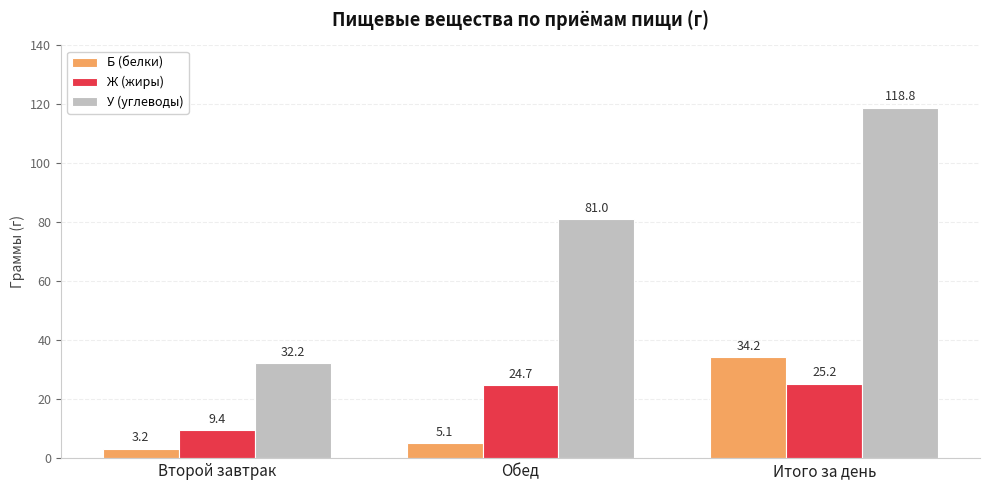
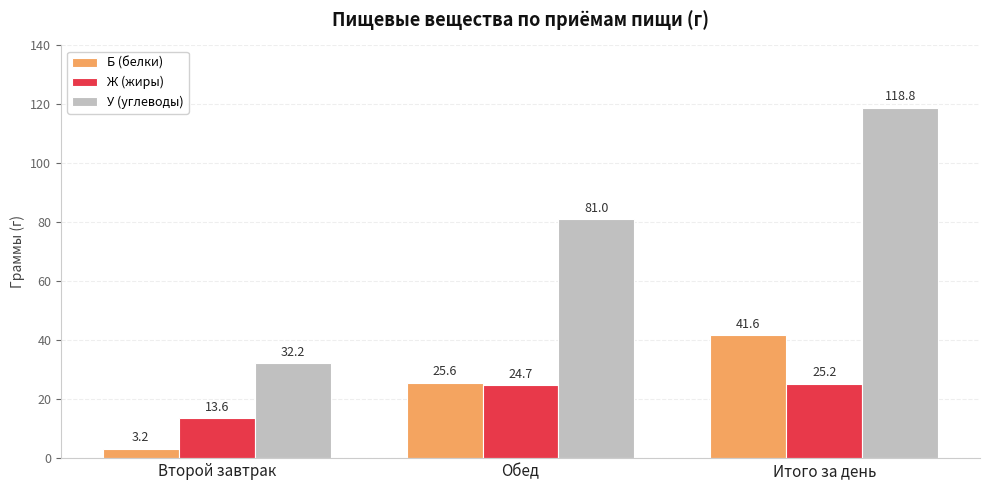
Ж (жиры), Второй завтрак: 9.4 -> 13.6
Б (белки), Обед: 5.1 -> 25.6
Б (белки), Итого за день: 34.2 -> 41.6
